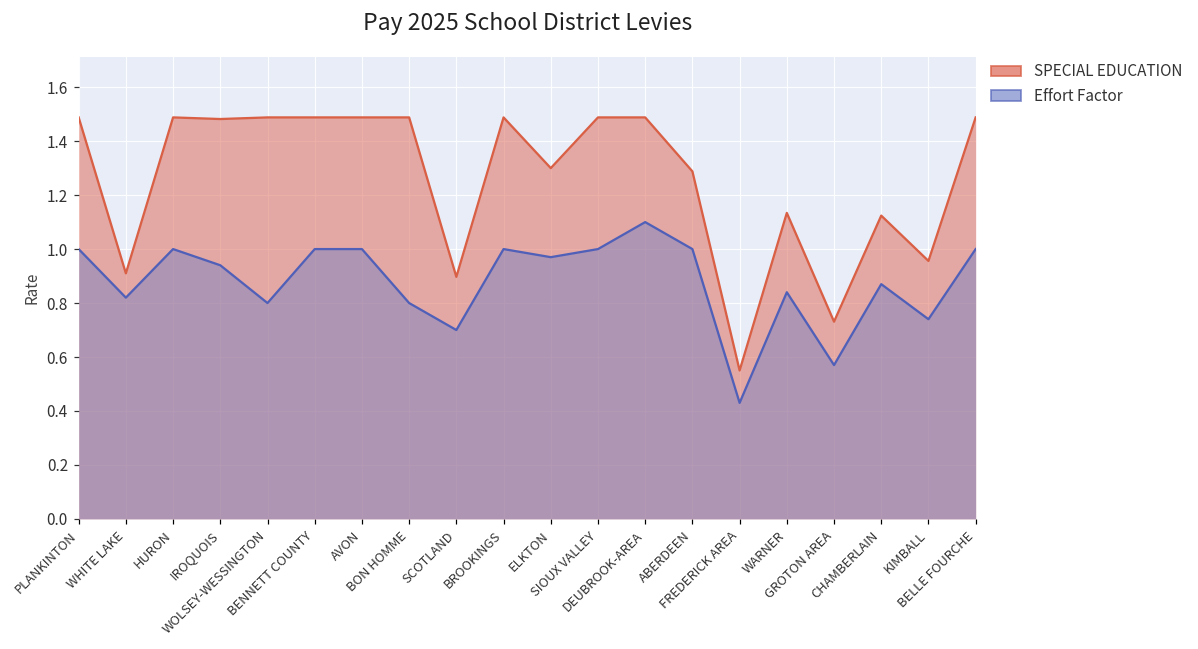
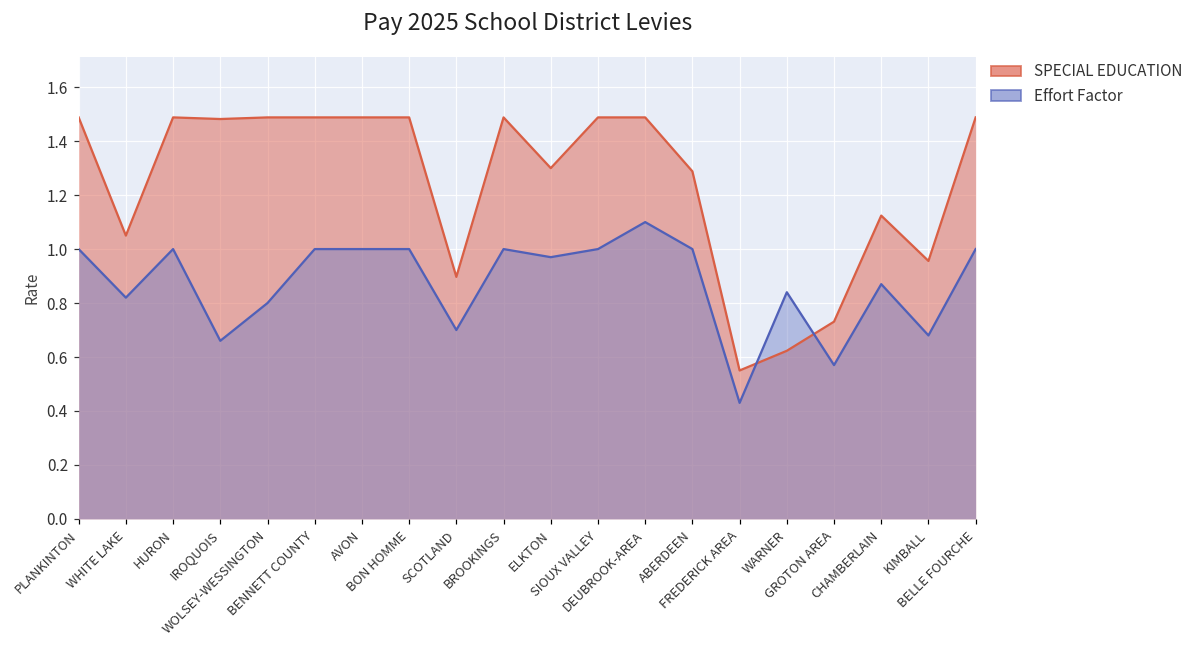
SPECIAL EDUCATION, WHITE LAKE: 0.91 -> 1.05
Effort Factor, IROQUOIS: 0.94 -> 0.66
Effort Factor, BON HOMME: 0.8 -> 1.0
SPECIAL EDUCATION, WARNER: 1.13 -> 0.62
Effort Factor, KIMBALL: 0.74 -> 0.68
